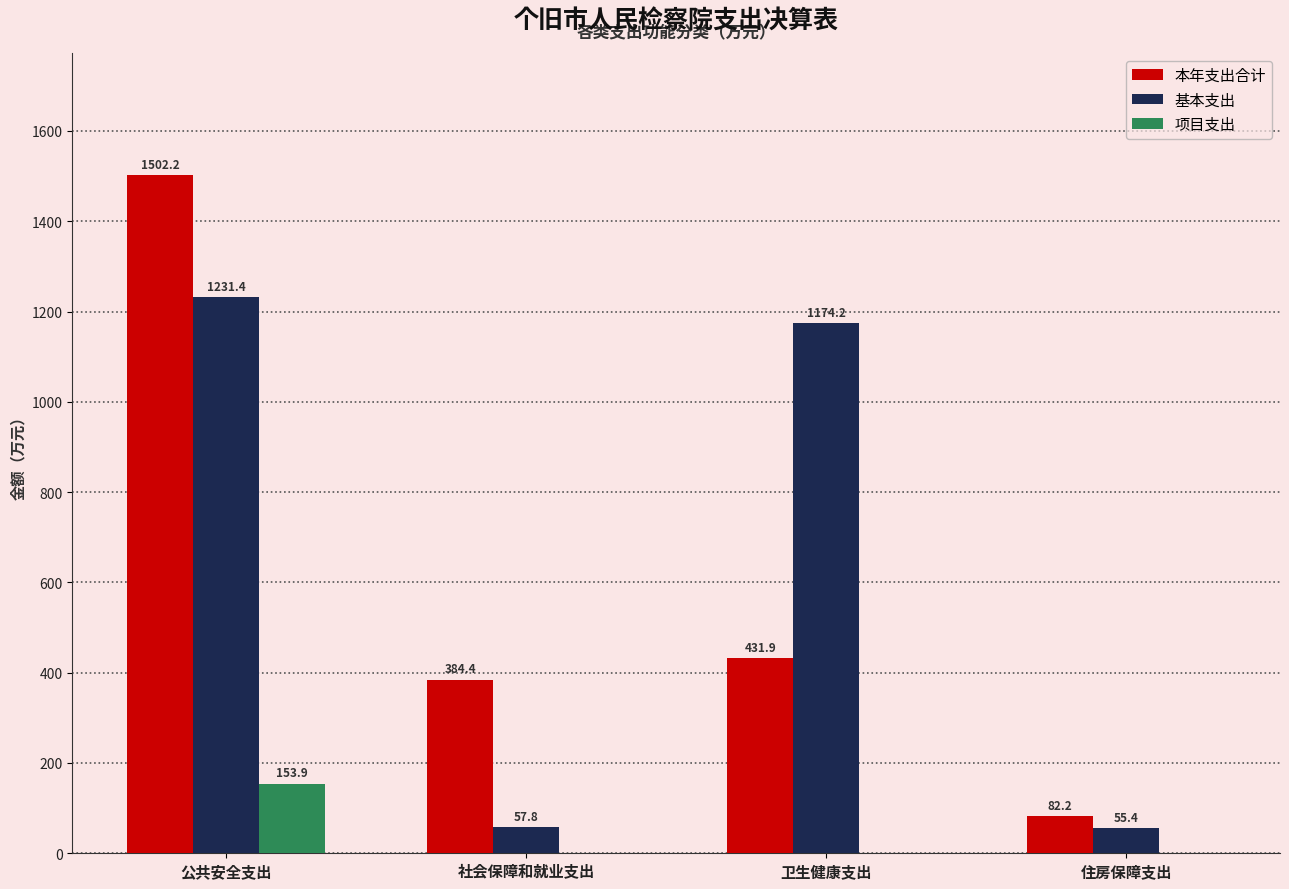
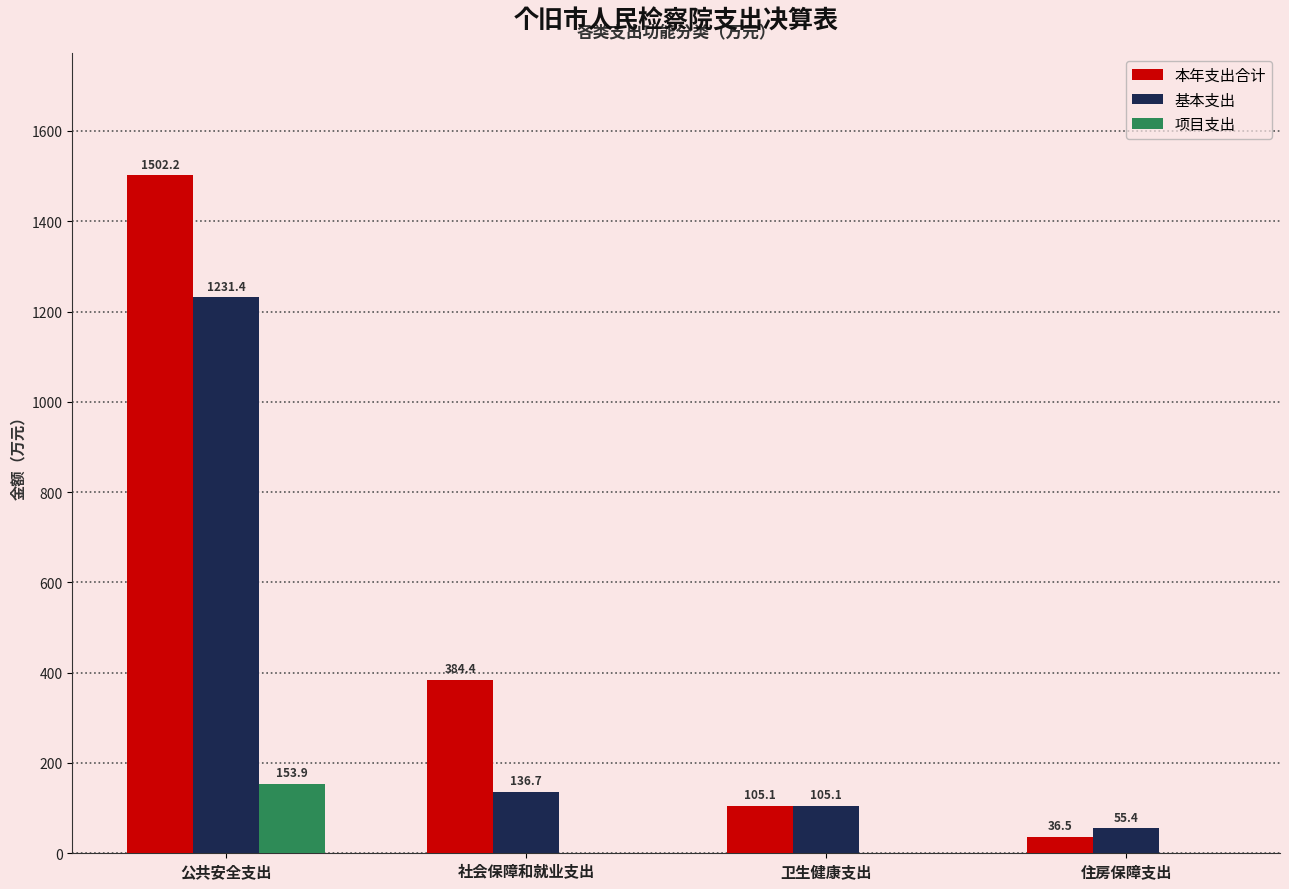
基本支出, 社会保障和就业支出: 57.8 -> 136.7
本年支出合计, 卫生健康支出: 431.9 -> 105.1
基本支出, 卫生健康支出: 1174.2 -> 105.1
本年支出合计, 住房保障支出: 82.2 -> 36.5
